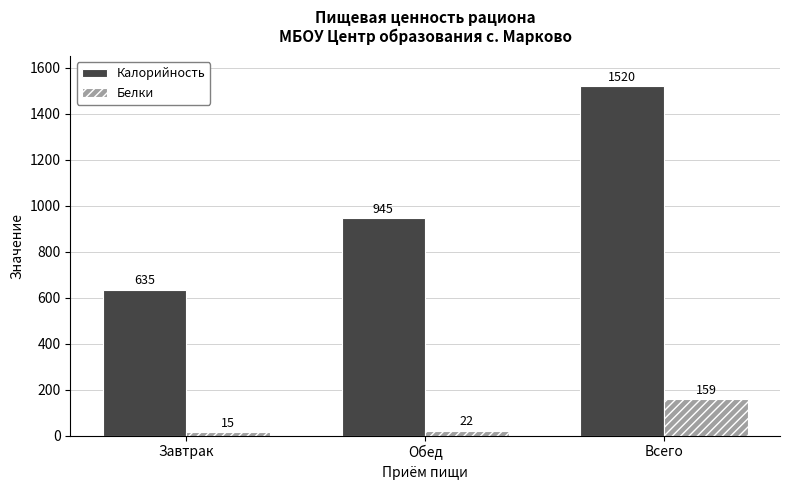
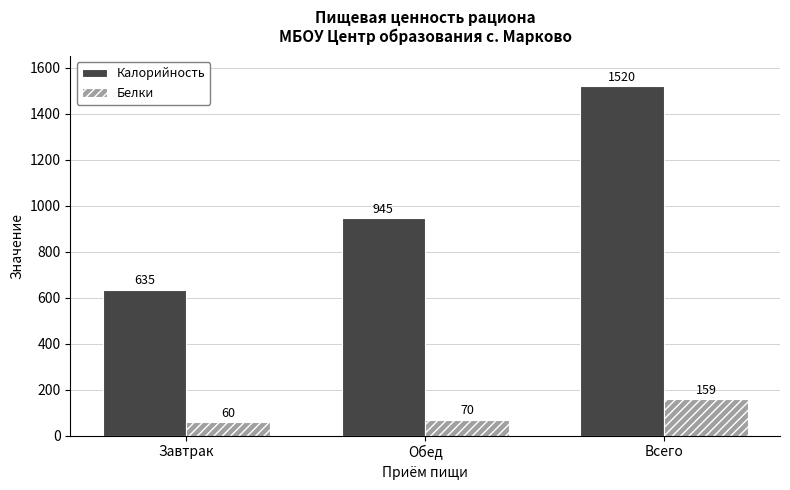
Белки, Завтрак: 15 -> 60
Белки, Обед: 22 -> 70
